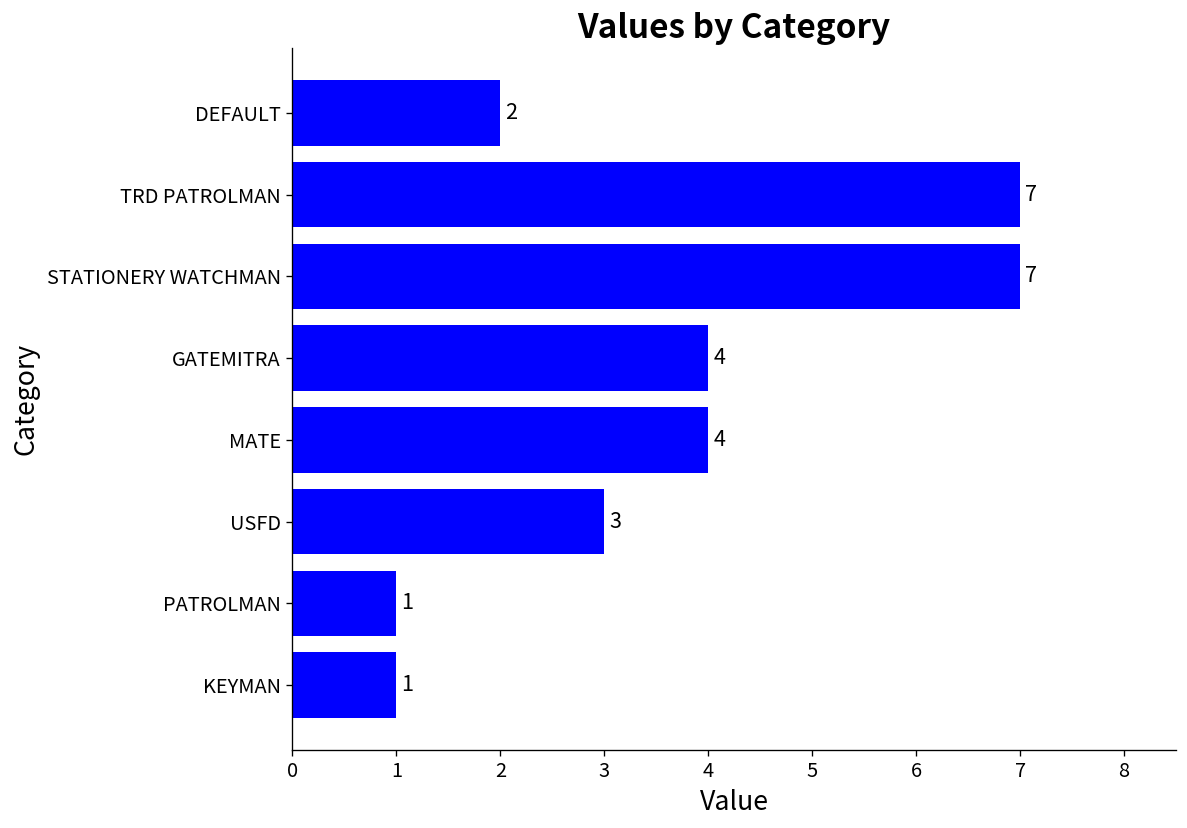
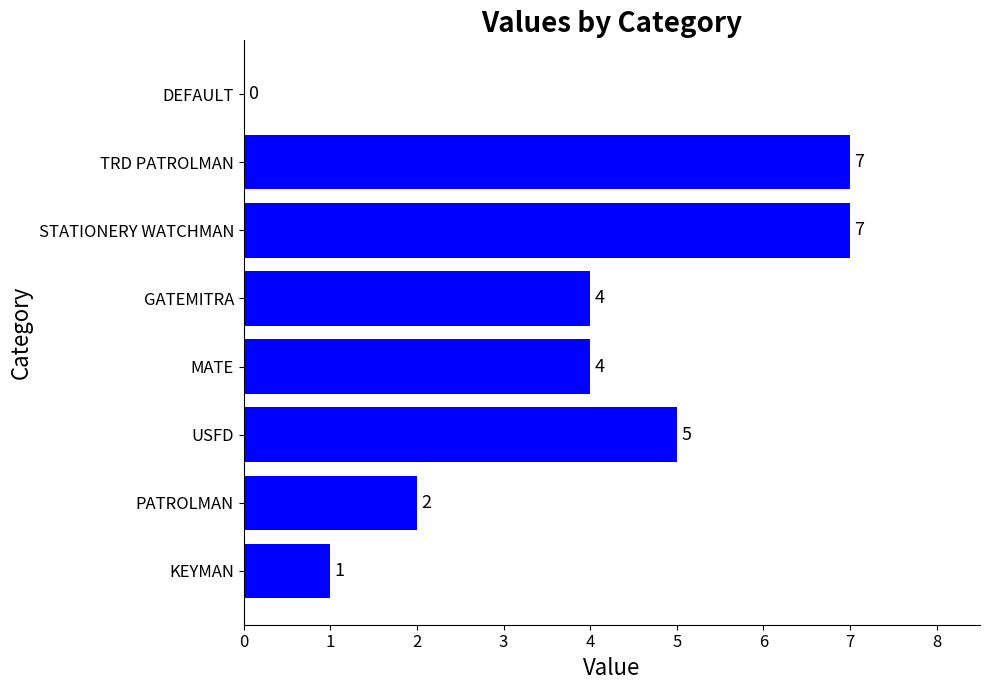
DEFAULT: 2 -> 0
USFD: 3 -> 5
PATROLMAN: 1 -> 2
